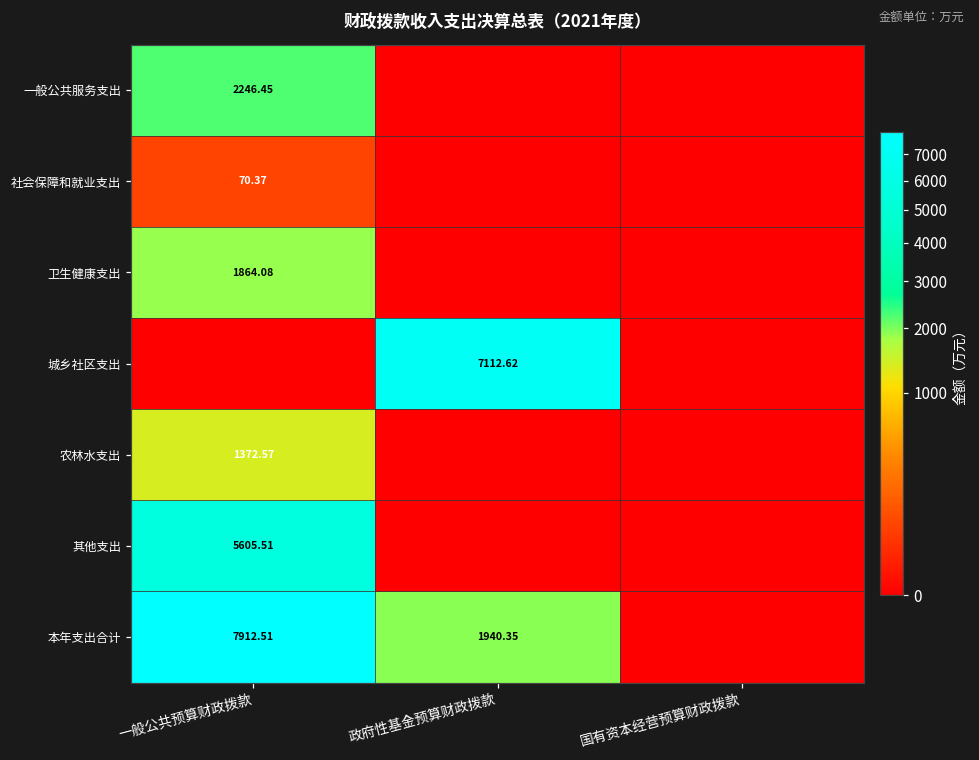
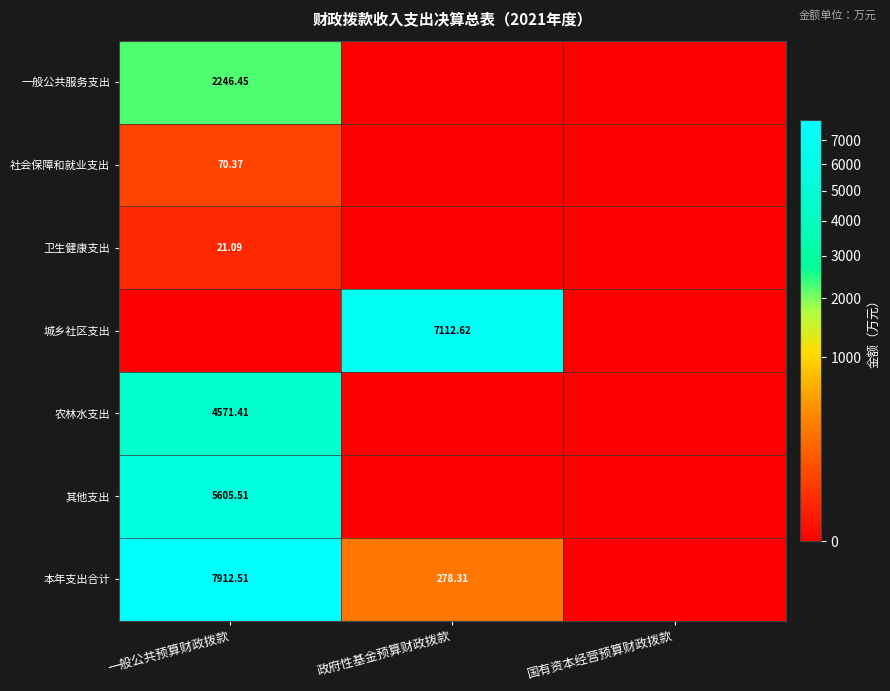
卫生健康支出, 一般公共预算财政拨款: 1864.08 -> 21.09
农林水支出, 一般公共预算财政拨款: 1372.57 -> 4571.41
本年支出合计, 政府性基金预算财政拨款: 1940.35 -> 278.31
